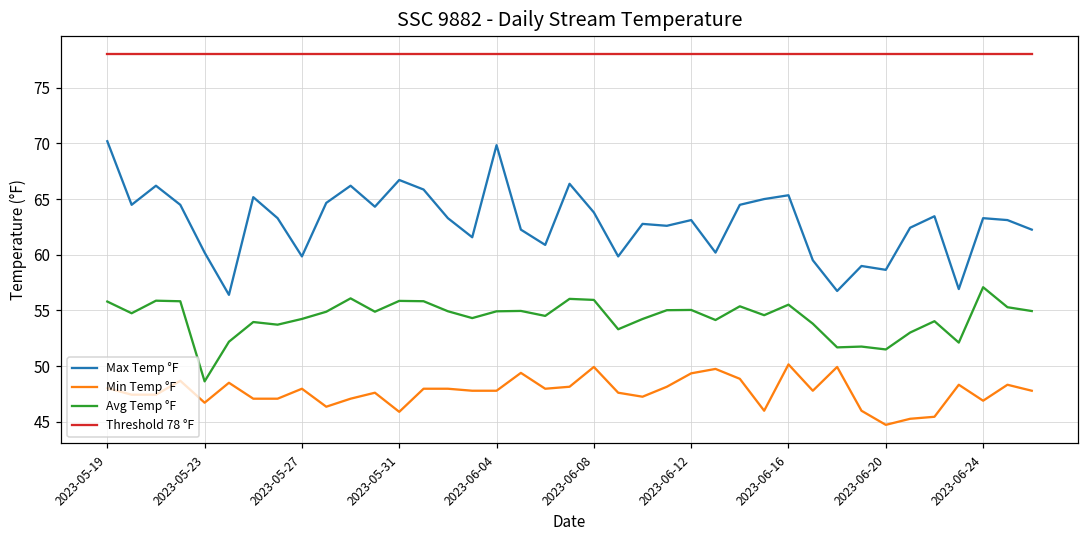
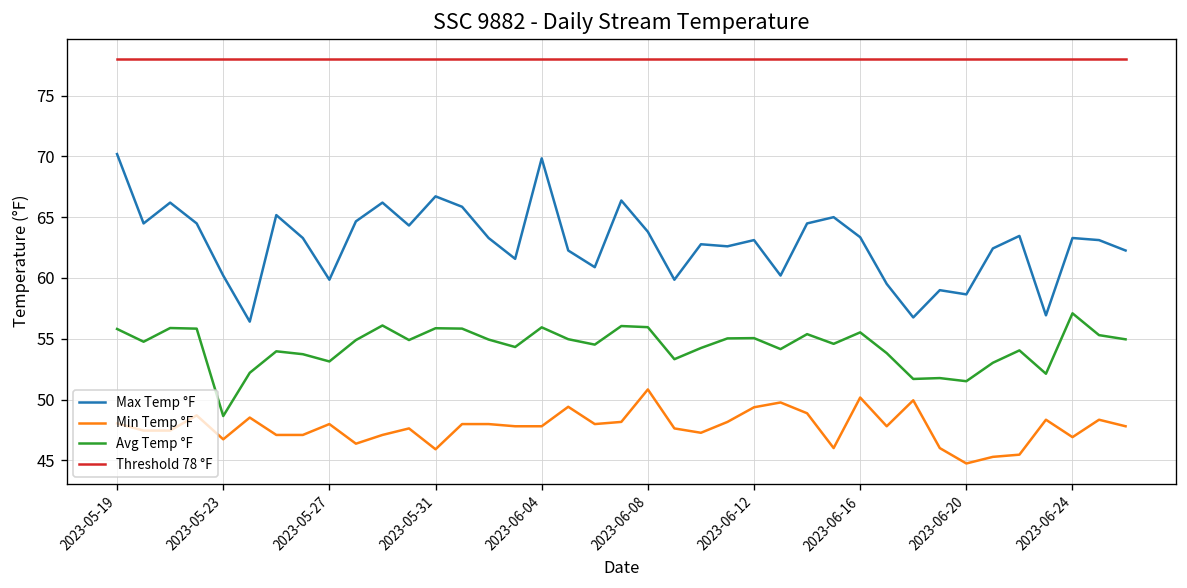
Avg Temp °F, 2023-05-27: 54.2 -> 53.1
Avg Temp °F, 2023-06-04: 54.9 -> 55.9
Min Temp °F, 2023-06-08: 49.9 -> 50.8
Max Temp °F, 2023-06-16: 65.3 -> 63.3
